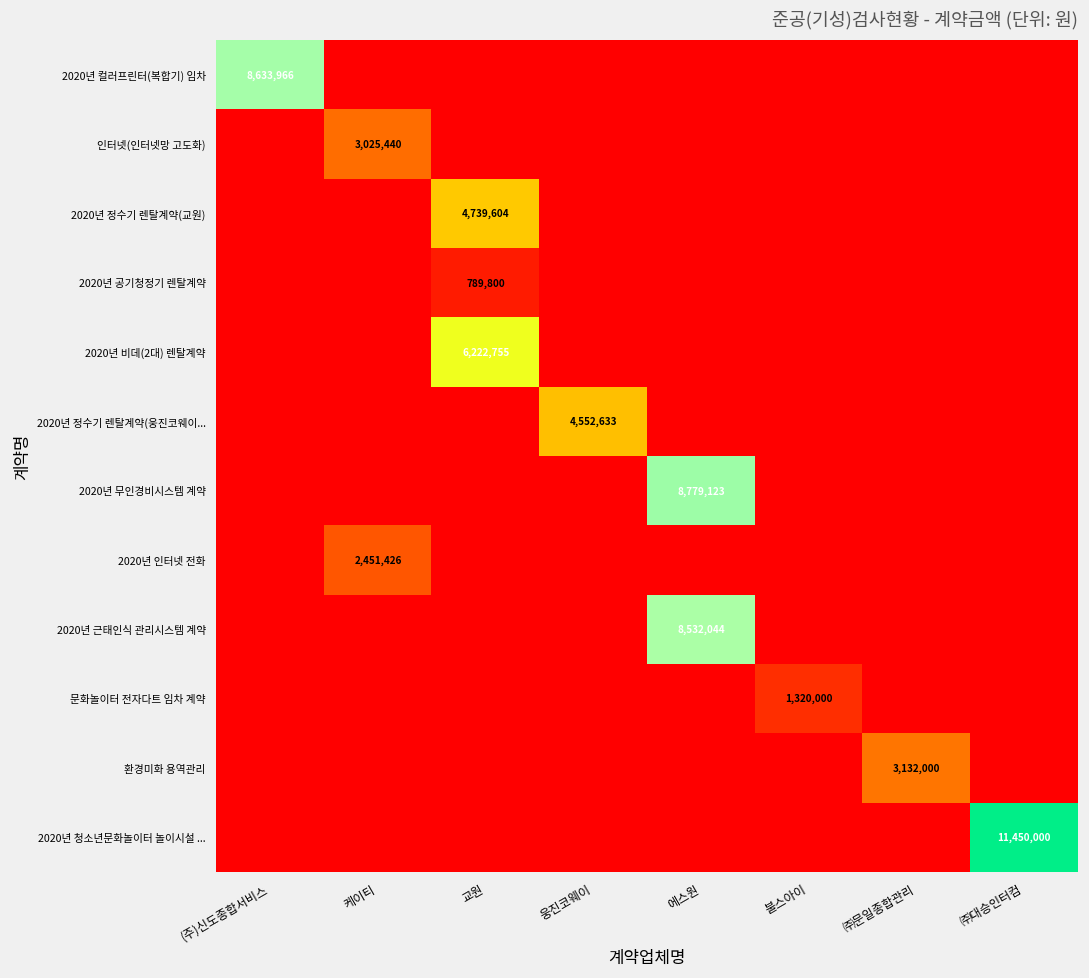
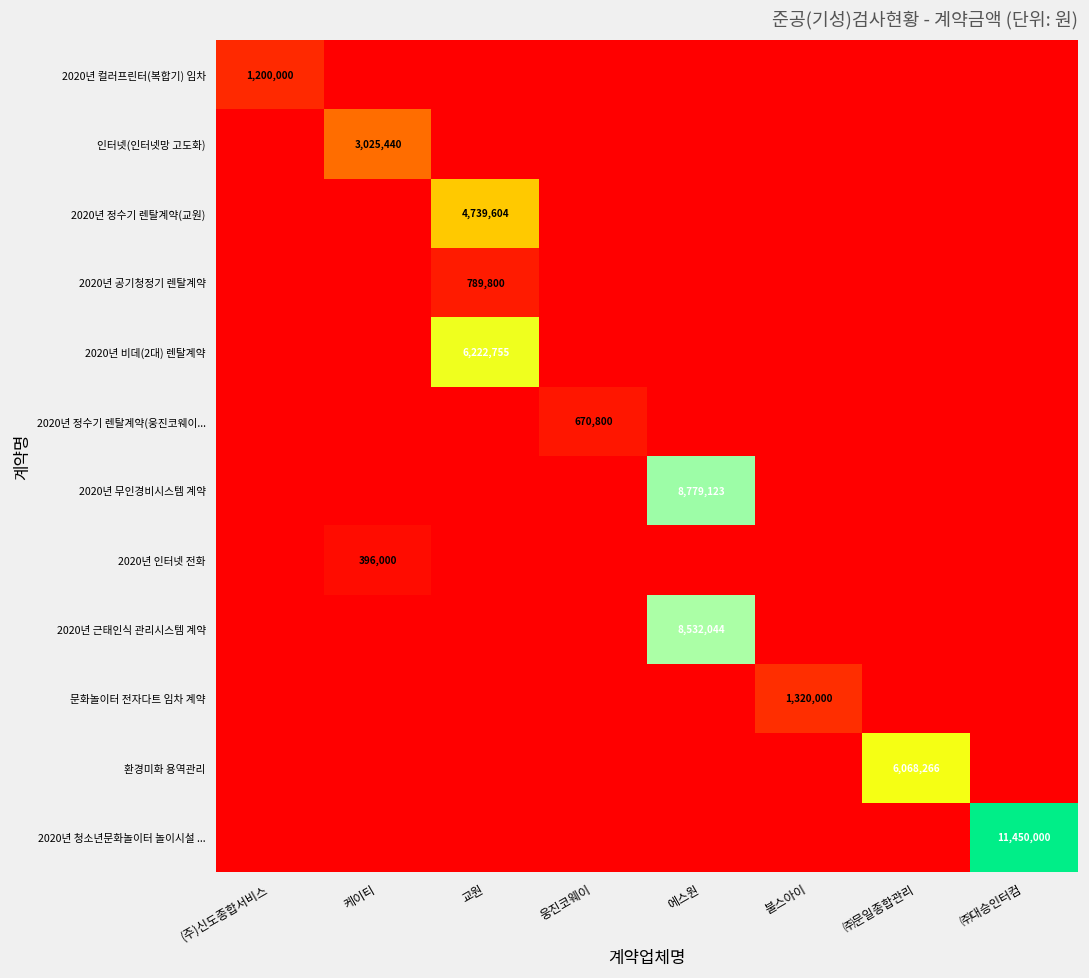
2020년 컬러프린터(복합기) 임차, (주)신도종합서비스: 8,633,966 -> 1,200,000
2020년 정수기 렌탈계약(웅진코웨이..., 웅진코웨이: 4,552,633 -> 670,800
2020년 인터넷 전화, 케이티: 2,451,426 -> 396,000
환경미화 용역관리, ㈜문일종합관리: 3,132,000 -> 6,068,266
